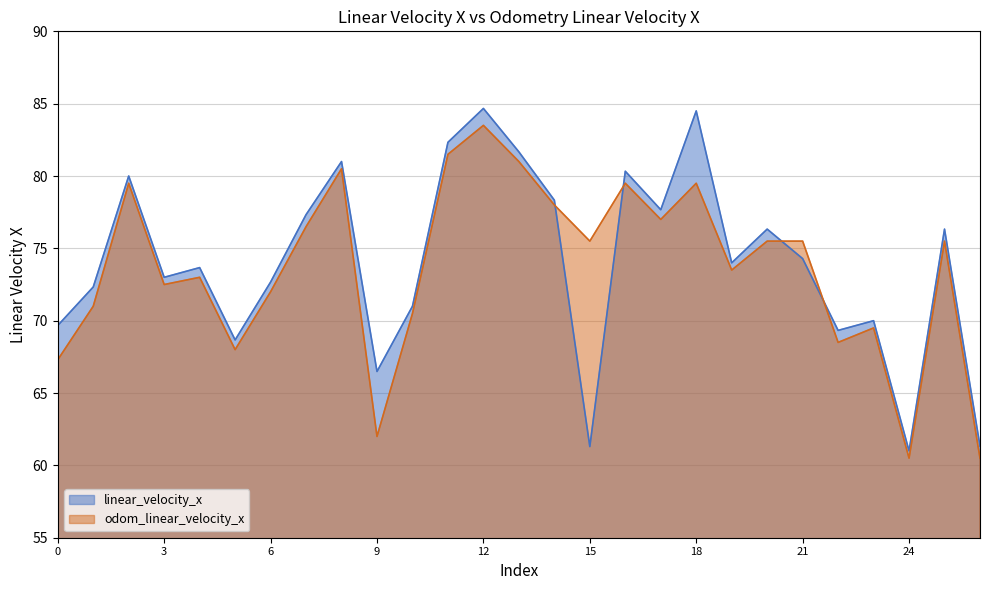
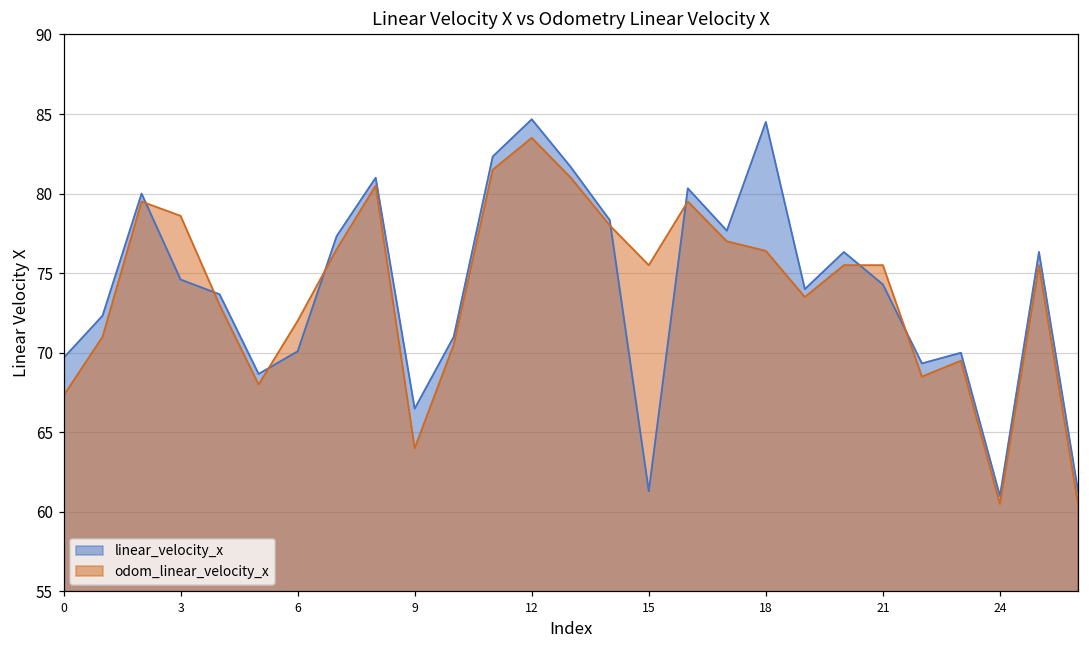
linear_velocity_x, 3: 73.0 -> 74.6
odom_linear_velocity_x, 3: 72.5 -> 78.6
linear_velocity_x, 6: 72.7 -> 70.1
odom_linear_velocity_x, 9: 62 -> 64
odom_linear_velocity_x, 18: 79.5 -> 76.4
